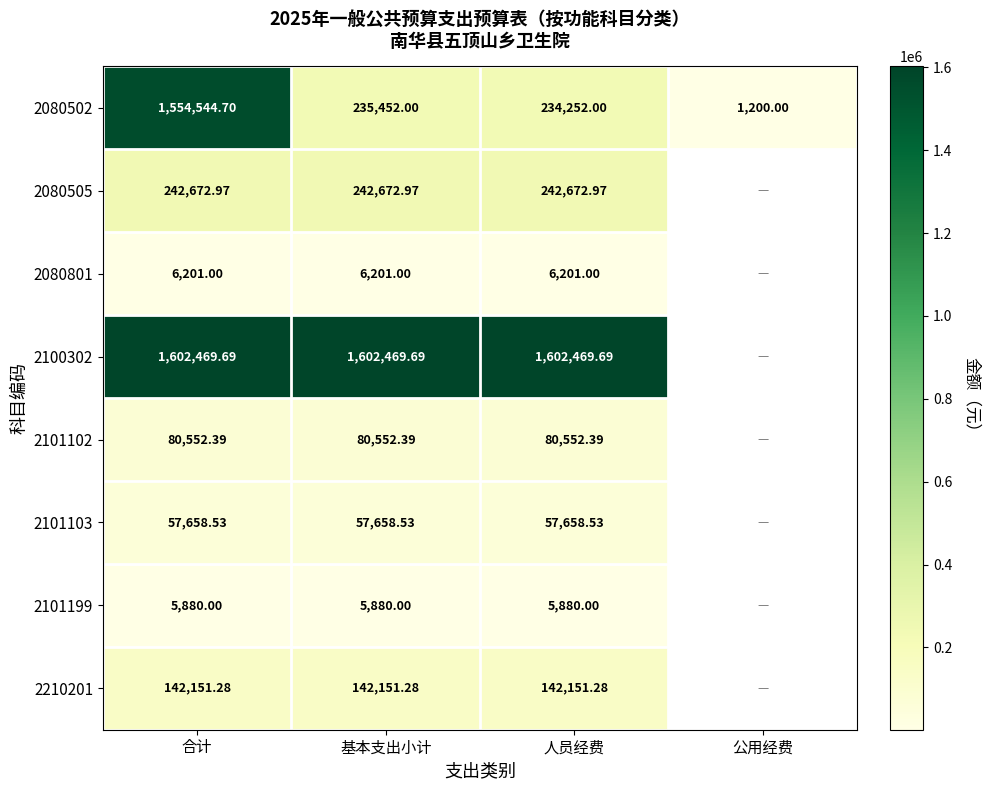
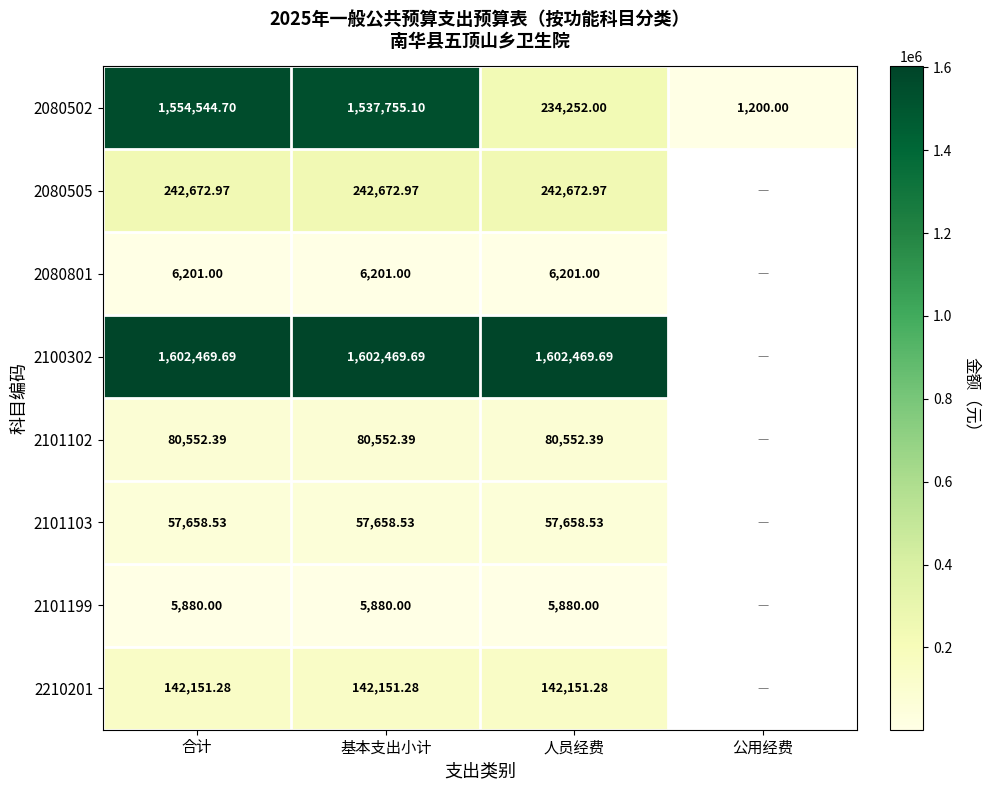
2080502, 基本支出小计: 235,452.00 -> 1,537,755.10
